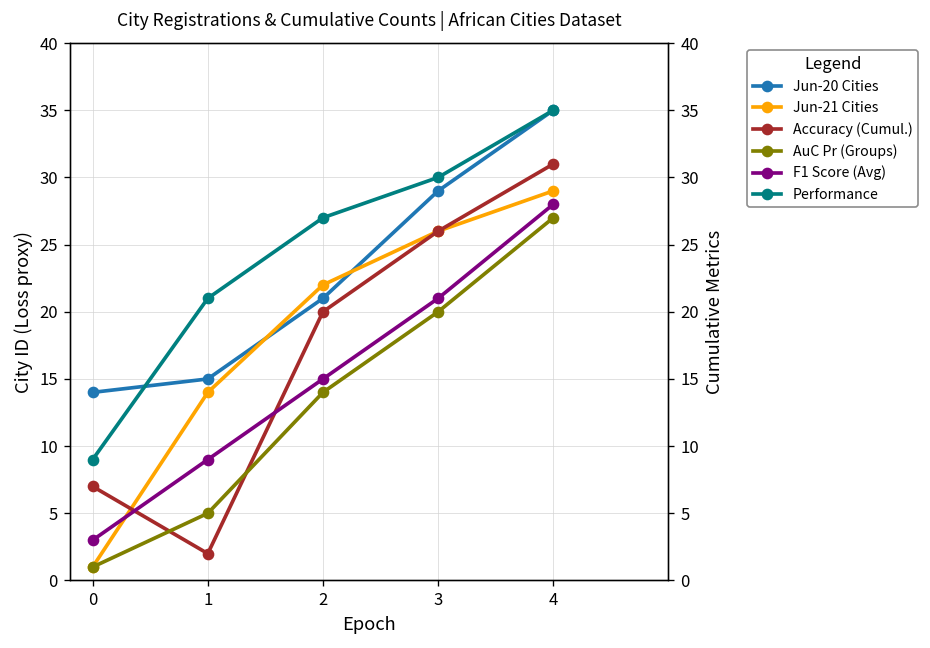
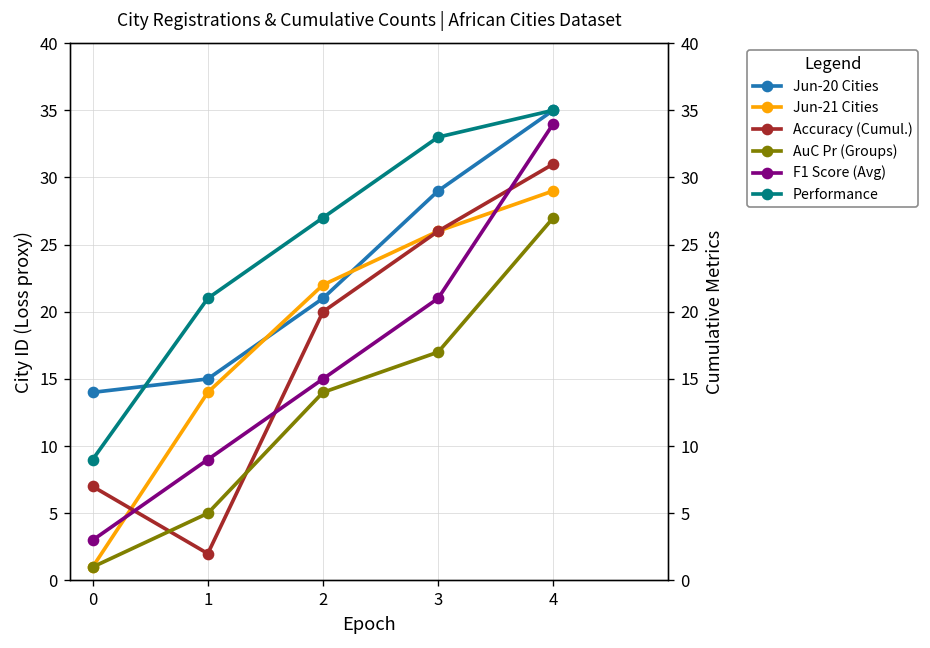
AuC Pr (Groups), 3: 20 -> 17
Performance, 3: 30 -> 33
F1 Score (Avg), 4: 28 -> 34
